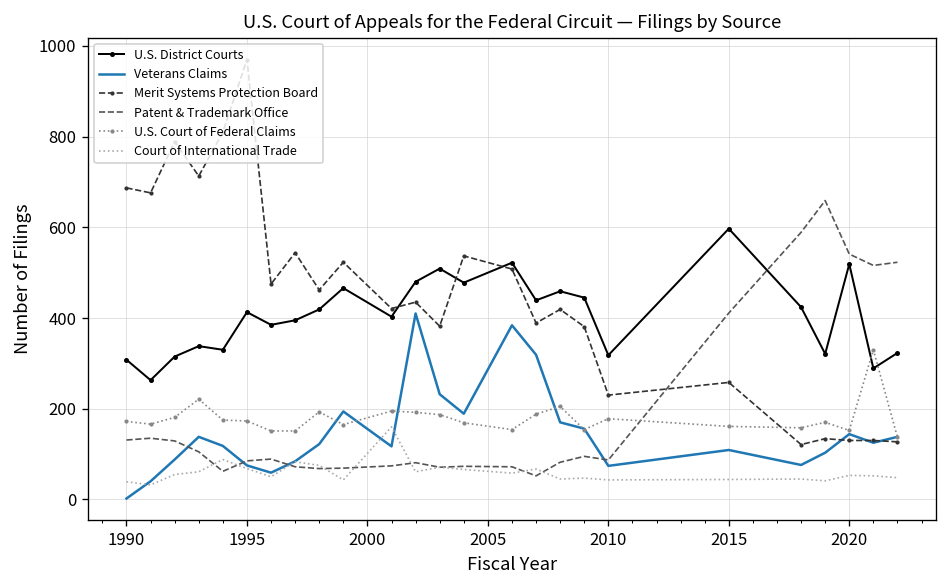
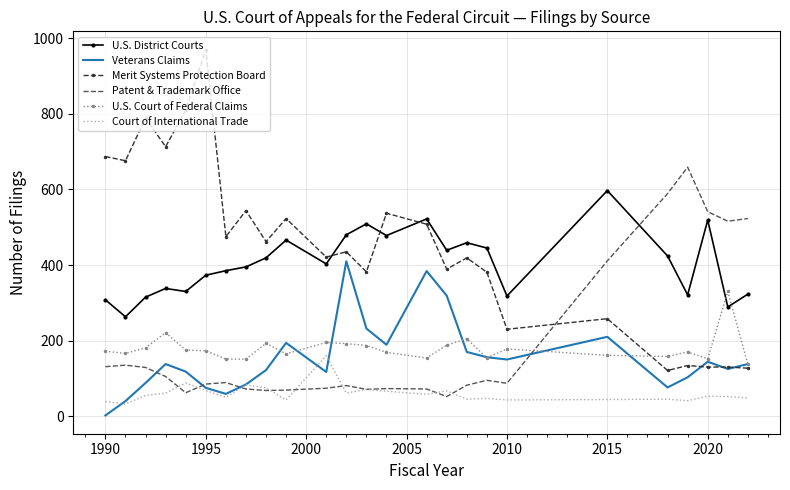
U.S. District Courts, 1995: 410 -> 370
Veterans Claims, 2010: 70 -> 150
Veterans Claims, 2015: 110 -> 210
